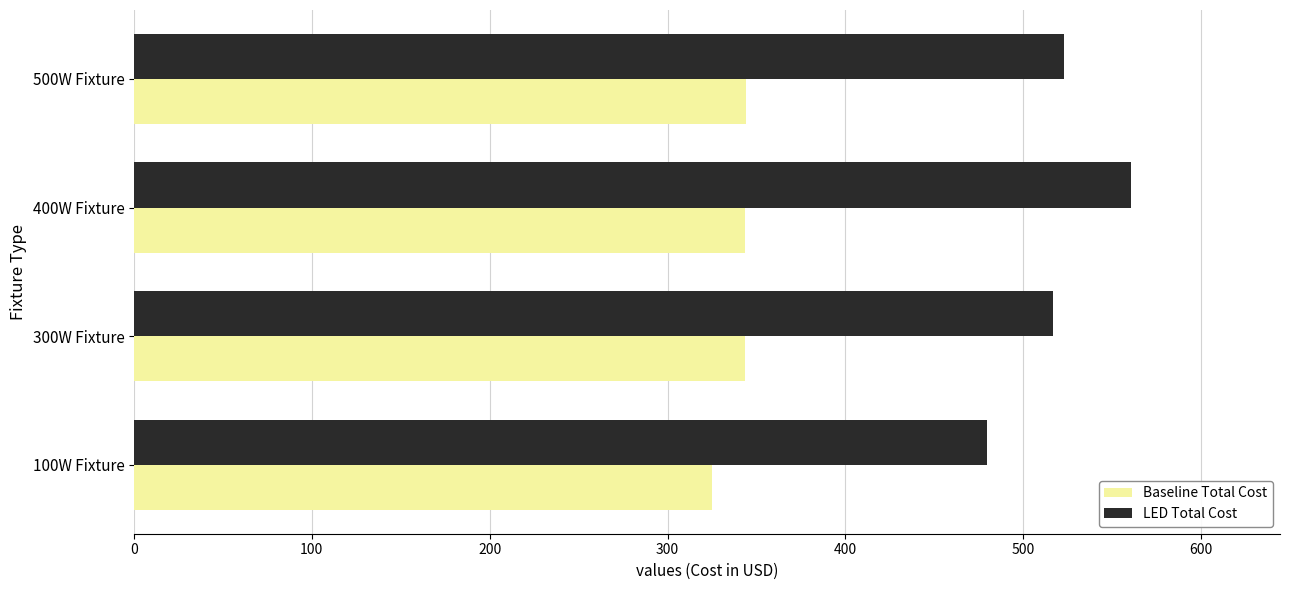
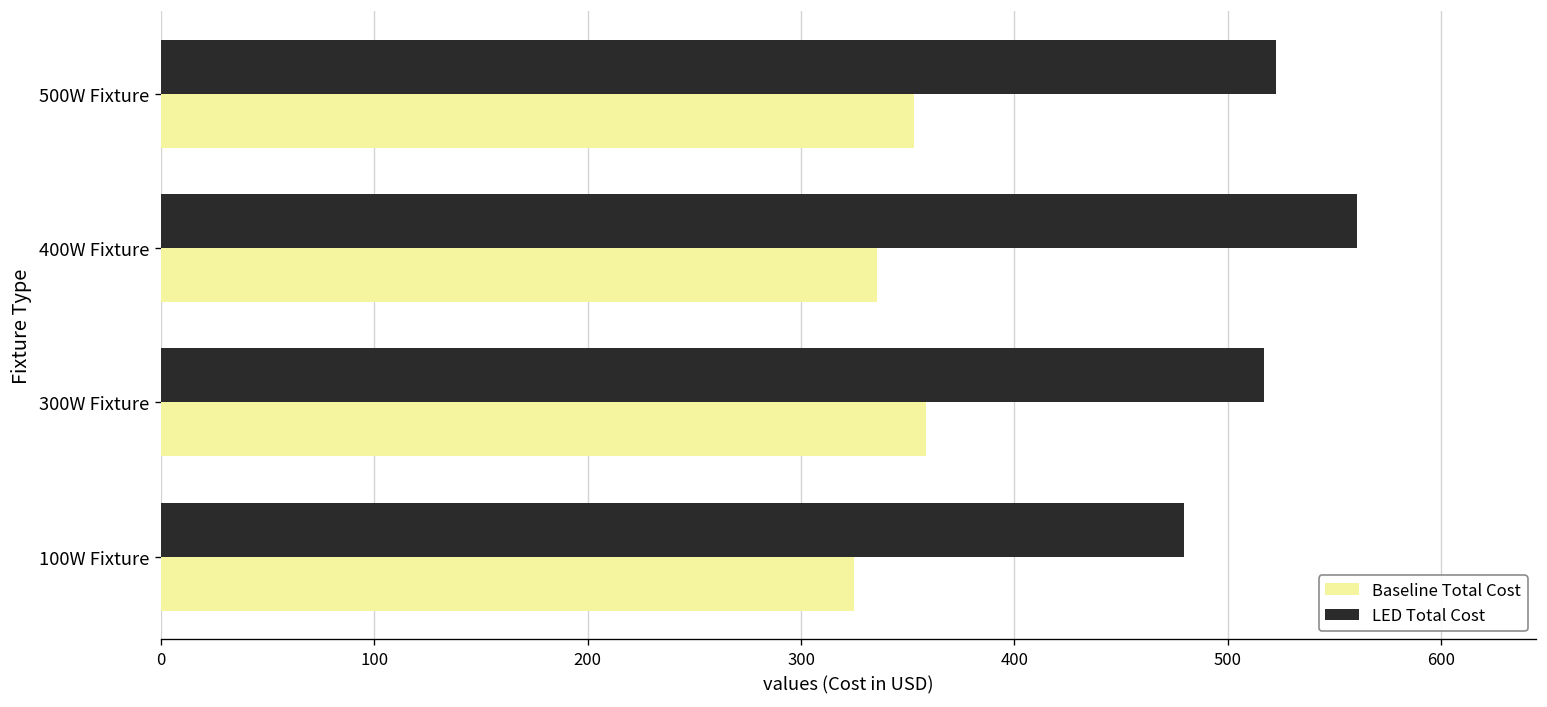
Baseline Total Cost, 500W Fixture: 344 -> 353
Baseline Total Cost, 400W Fixture: 344 -> 336
Baseline Total Cost, 300W Fixture: 344 -> 358
